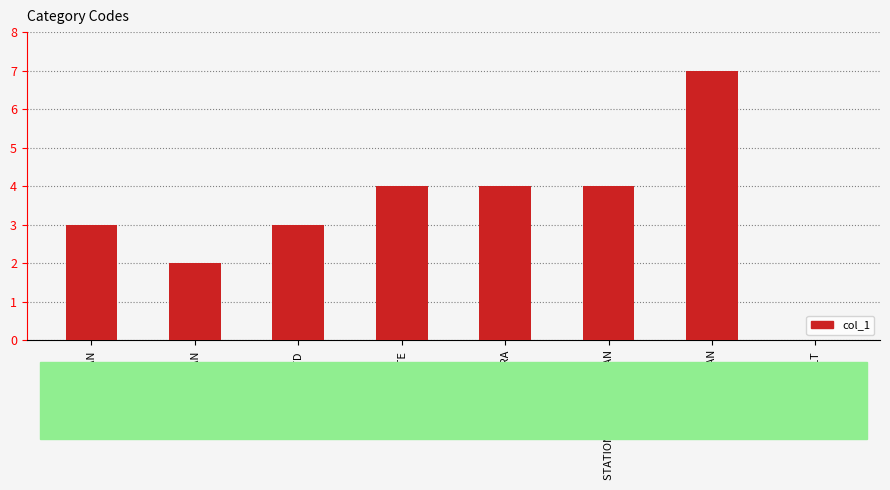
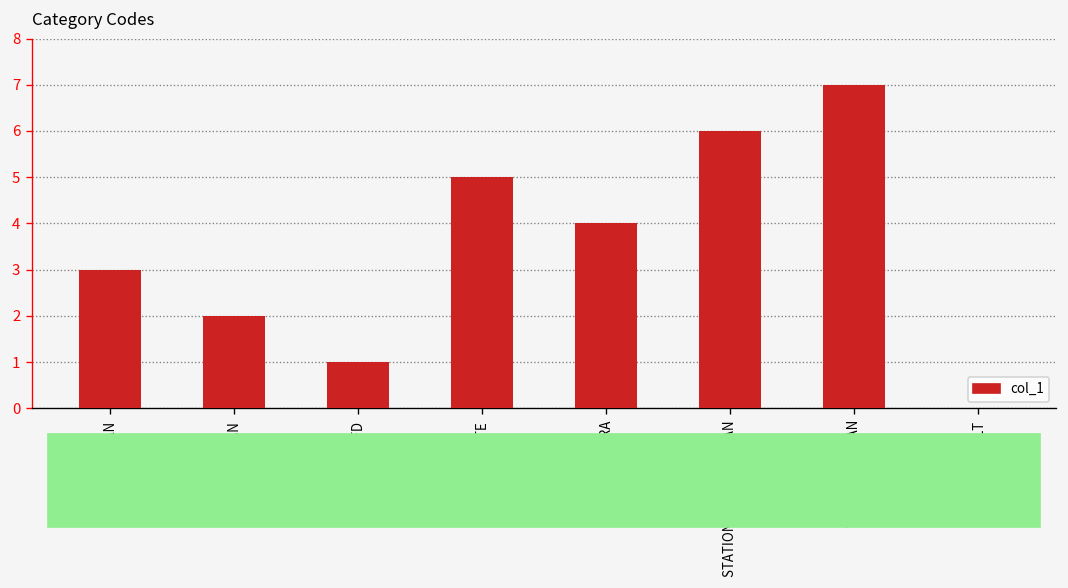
USFD: 3 -> 1
MATE: 4 -> 5
STATIONERY WATCHMAN: 4 -> 6
